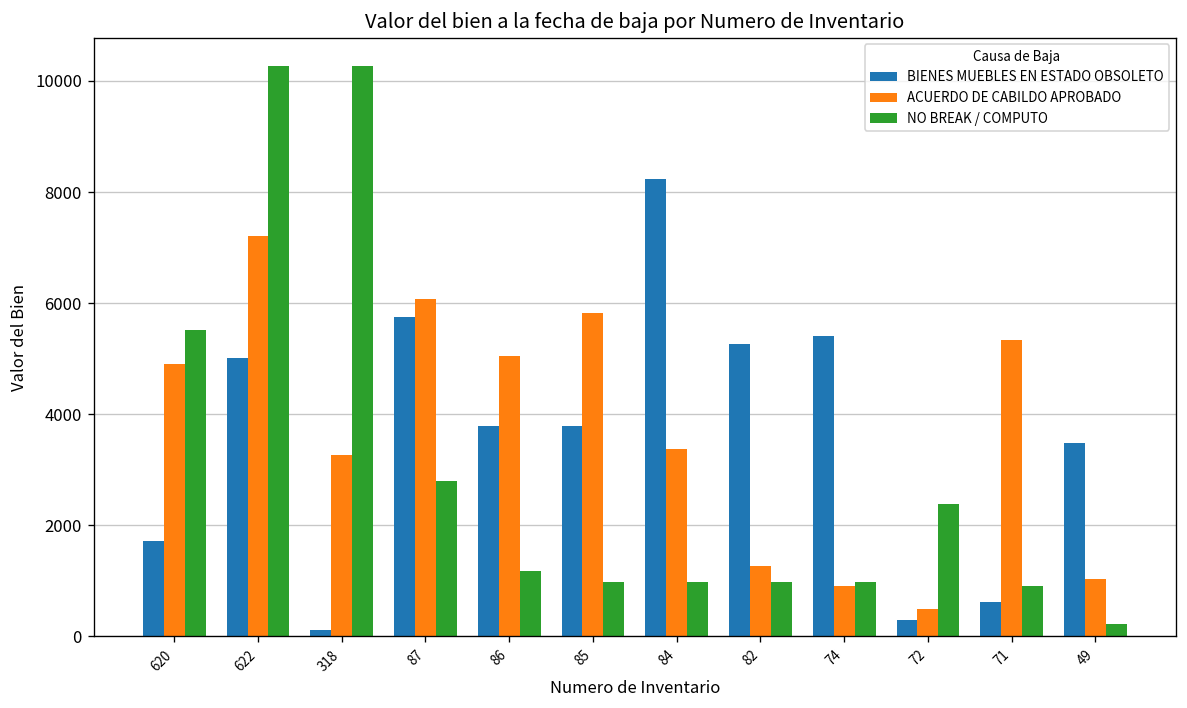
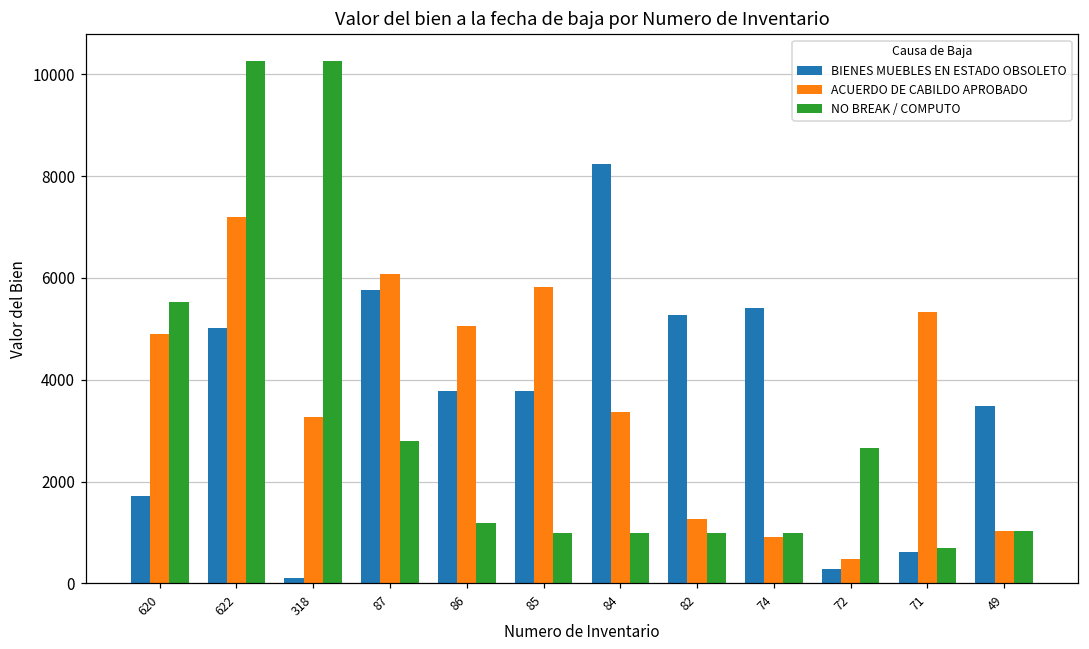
NO BREAK / COMPUTO, 72: 2400 -> 2700
NO BREAK / COMPUTO, 71: 900 -> 700
NO BREAK / COMPUTO, 49: 200 -> 1000
